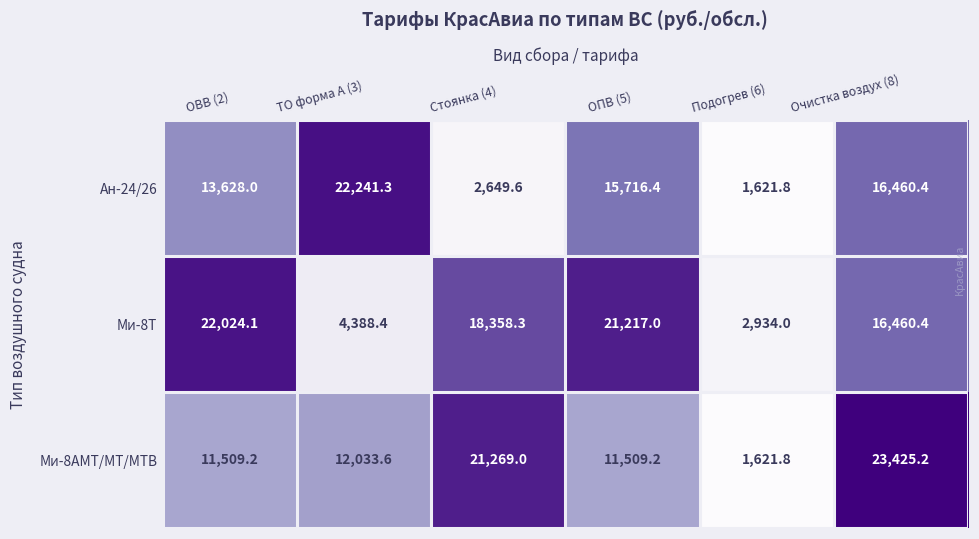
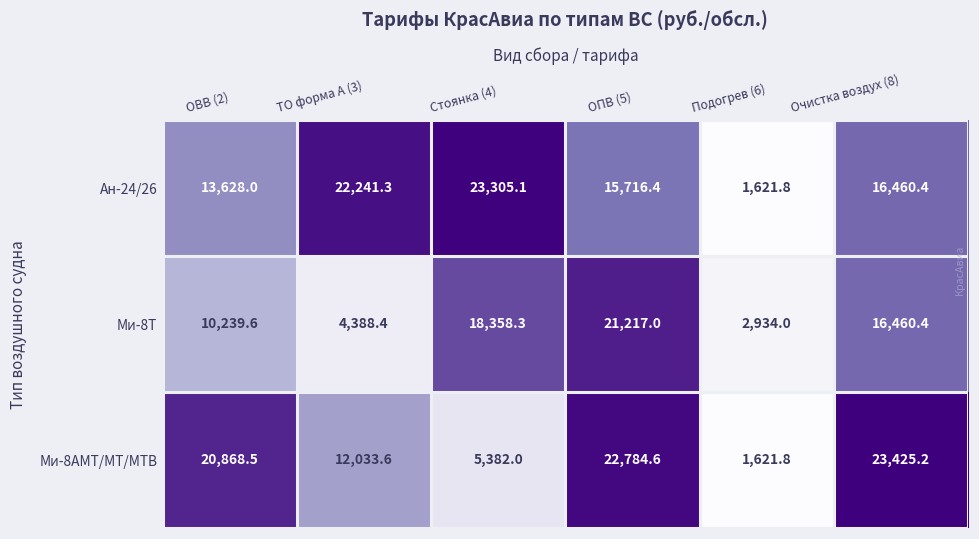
Ан-24/26, Стоянка (4): 2,649.6 -> 23,305.1
Ми-8Т, ОВВ (2): 22,024.1 -> 10,239.6
Ми-8АМТ/МТ/МТВ, ОВВ (2): 11,509.2 -> 20,868.5
Ми-8АМТ/МТ/МТВ, Стоянка (4): 21,269.0 -> 5,382.0
Ми-8АМТ/МТ/МТВ, ОПВ (5): 11,509.2 -> 22,784.6
